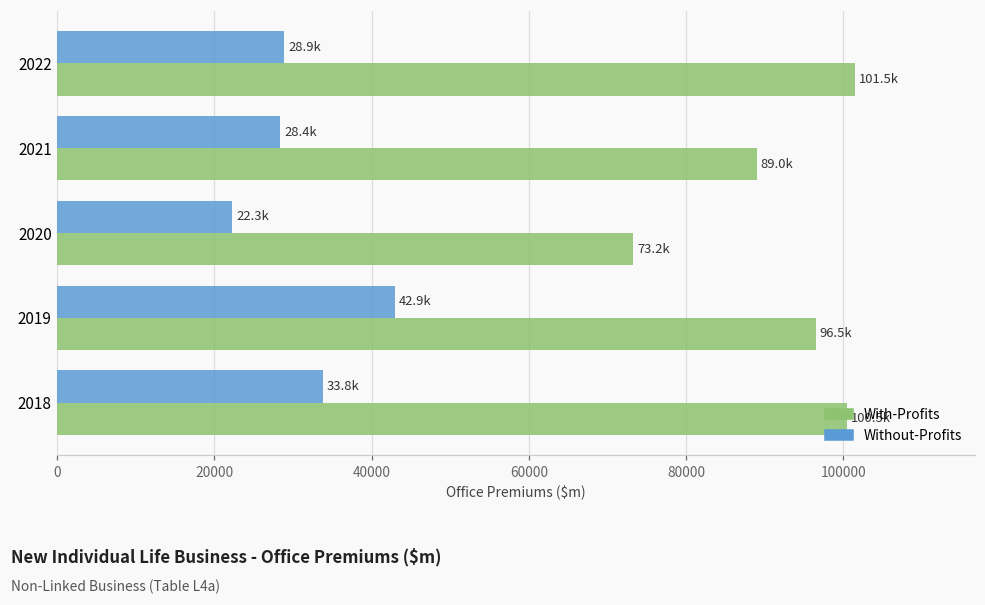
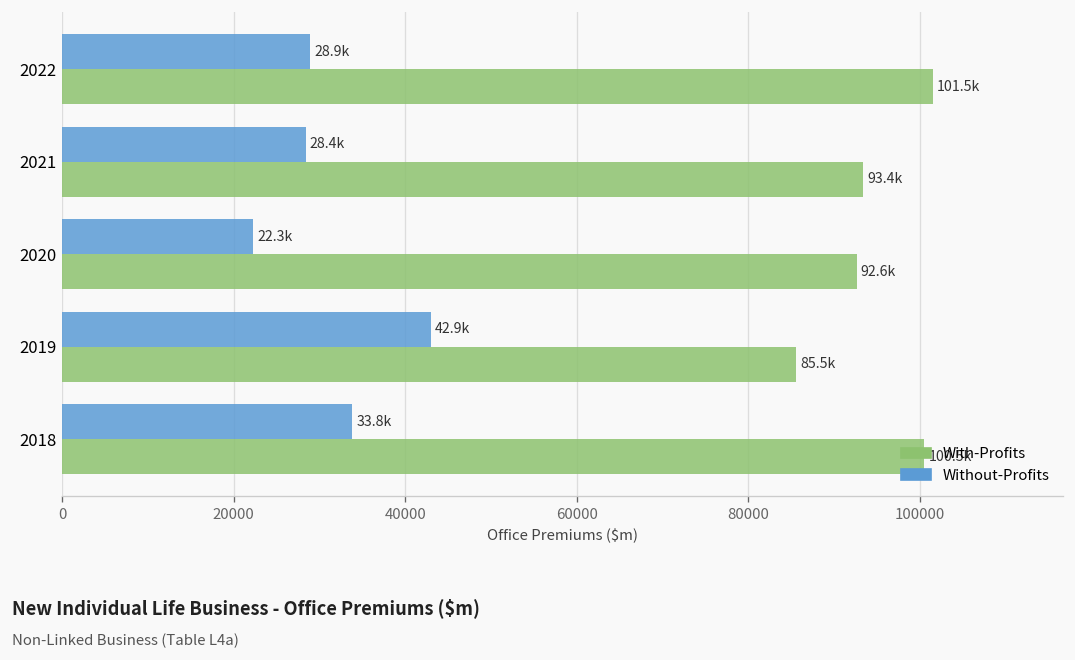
With-Profits, 2021: 89.0k -> 93.4k
With-Profits, 2020: 73.2k -> 92.6k
With-Profits, 2019: 96.5k -> 85.5k
